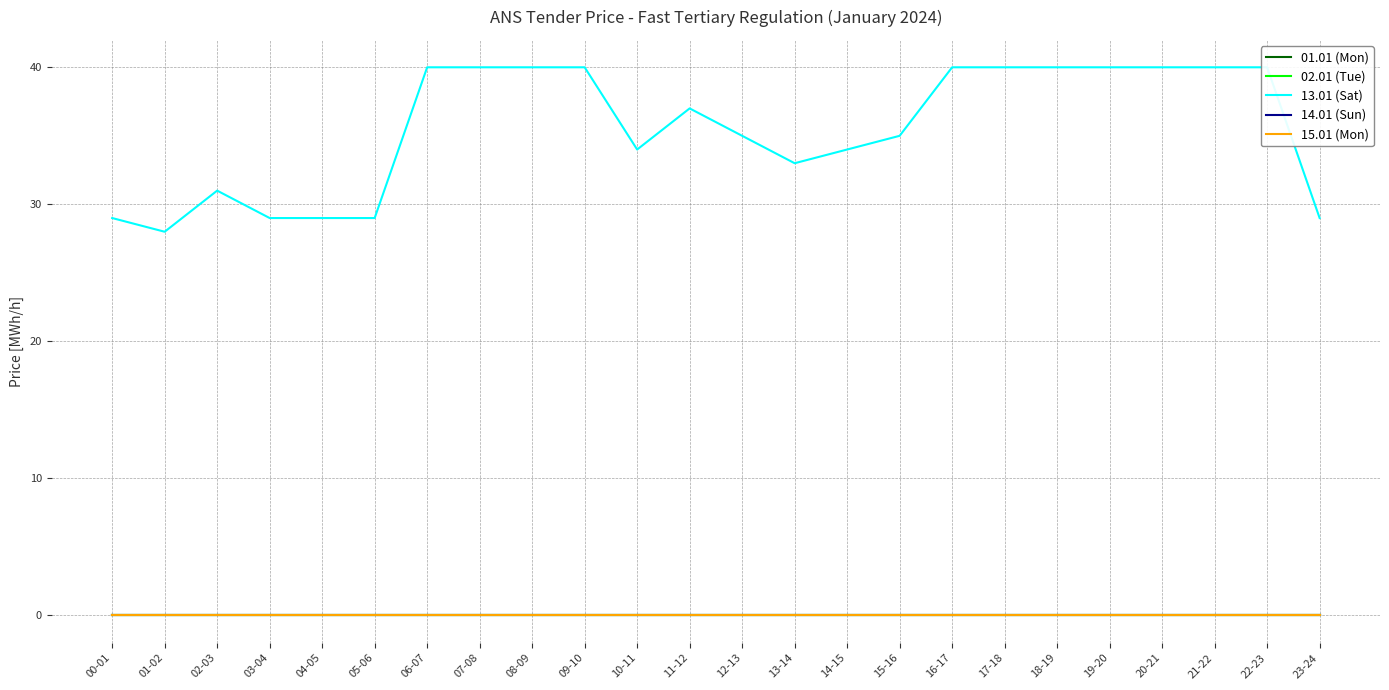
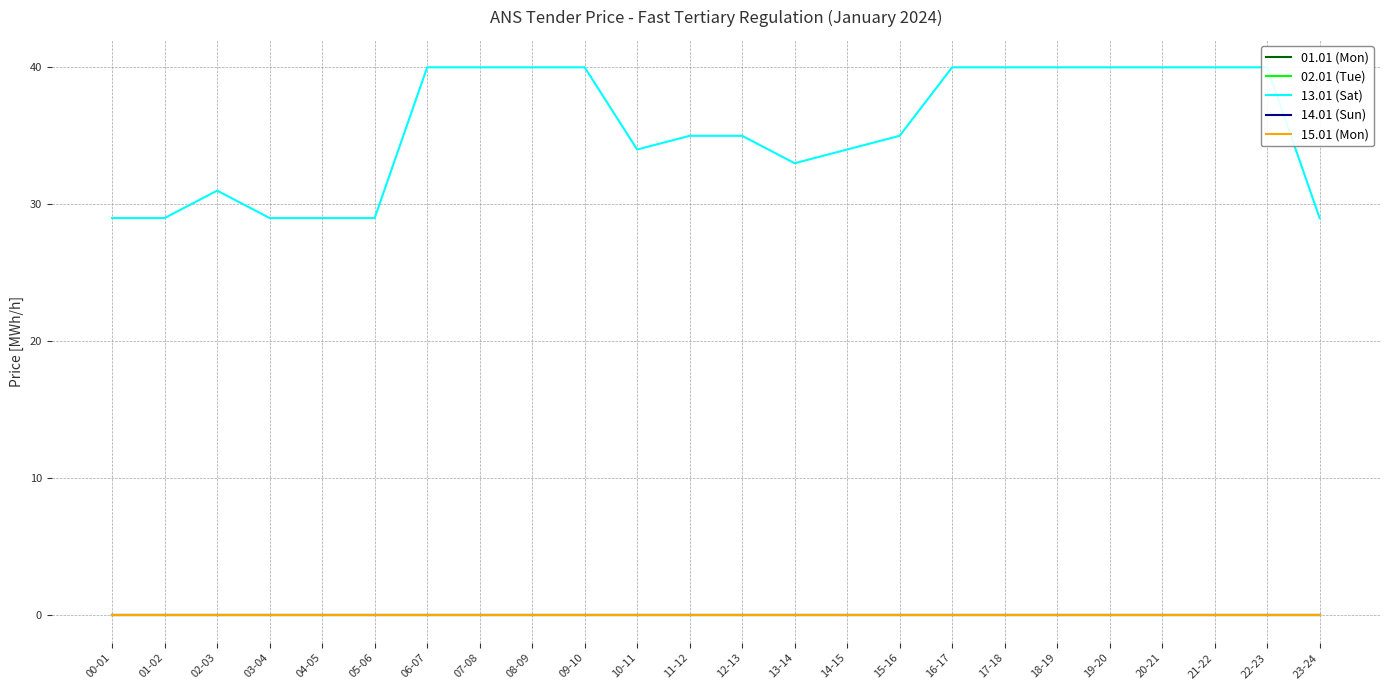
13.01 (Sat), 01-02: 28 -> 29
13.01 (Sat), 11-12: 37 -> 35
